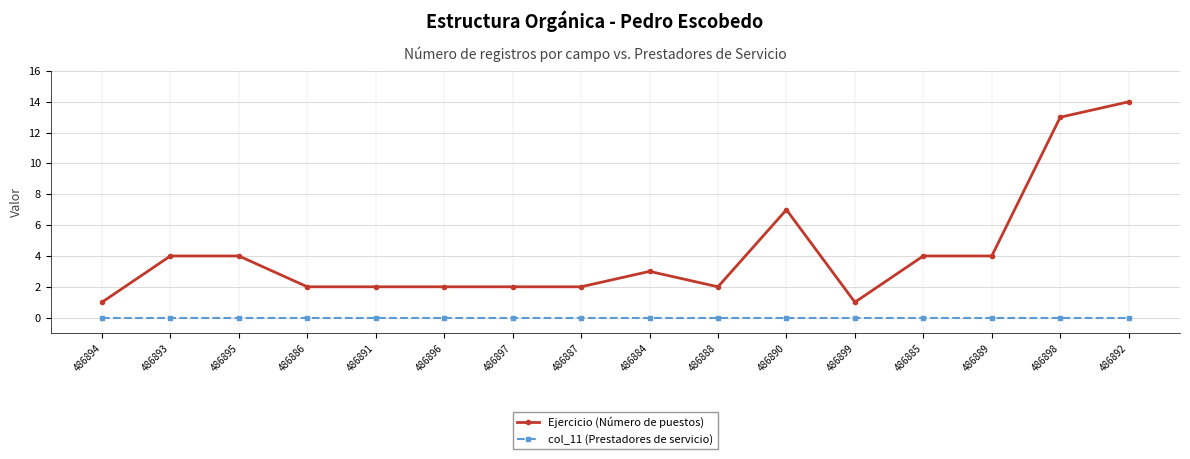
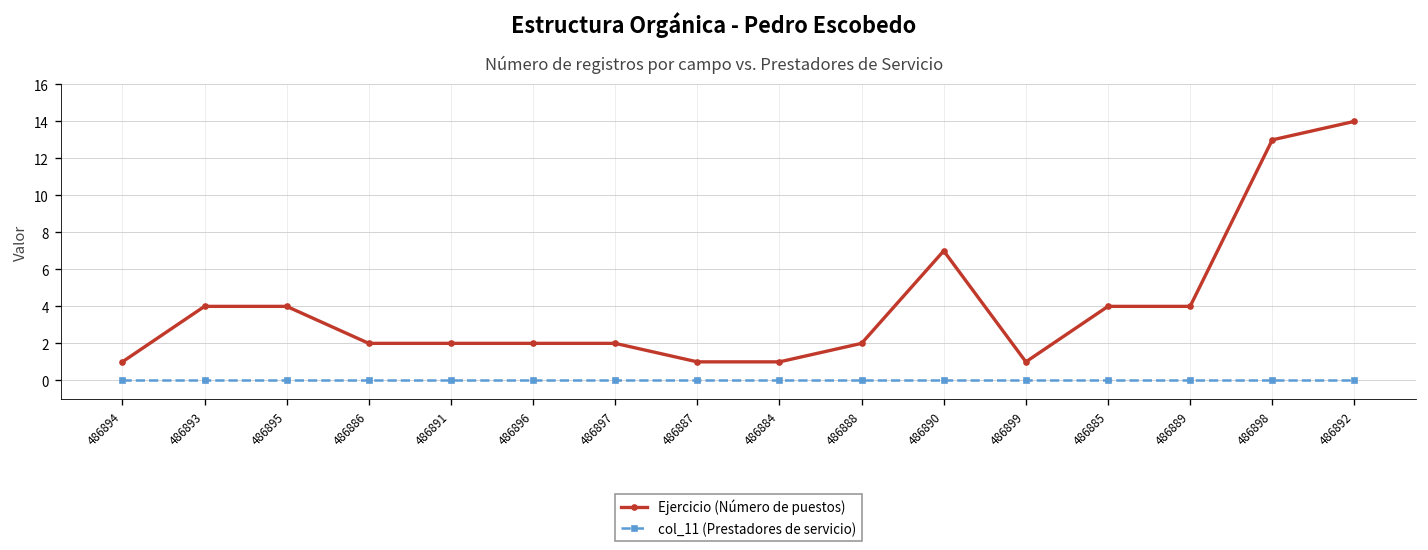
Ejercicio (Número de puestos), 486887: 2 -> 1
Ejercicio (Número de puestos), 486884: 3 -> 1
